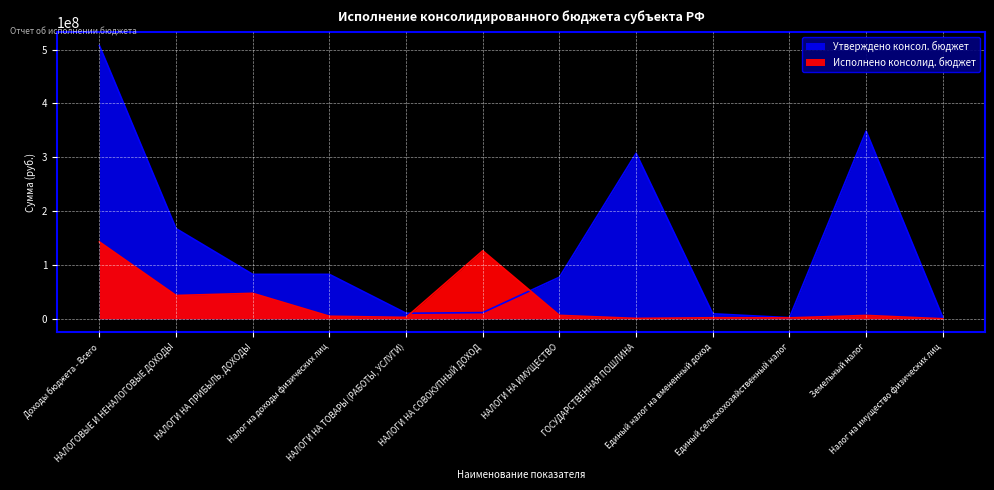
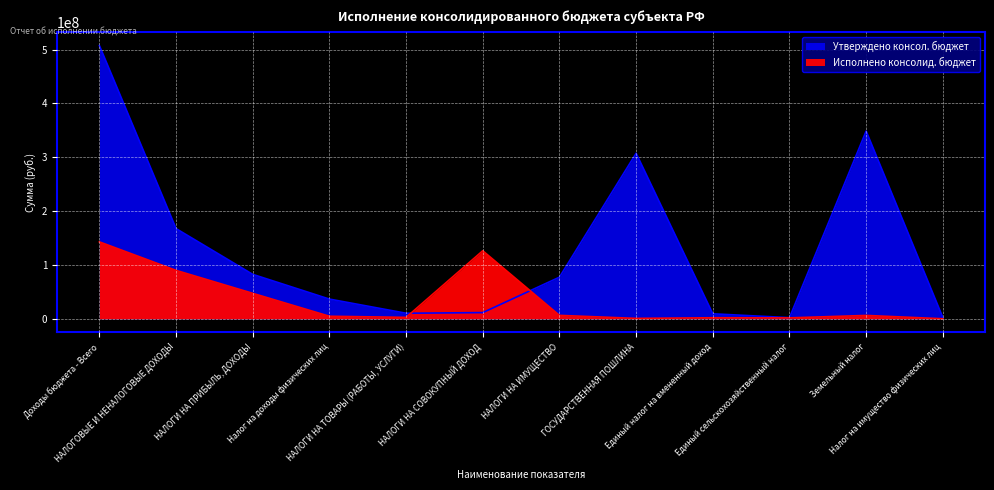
Исполнено консолид. бюджет, НАЛОГОВЫЕ И НЕНАЛОГОВЫЕ ДОХОДЫ: 40000000 -> 90000000
Утверждено консол. бюджет, Налог на доходы физических лиц: 80000000 -> 40000000
